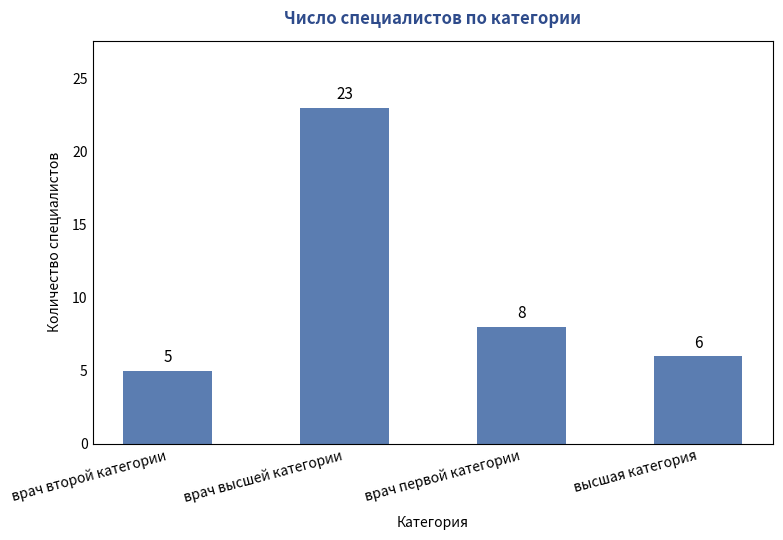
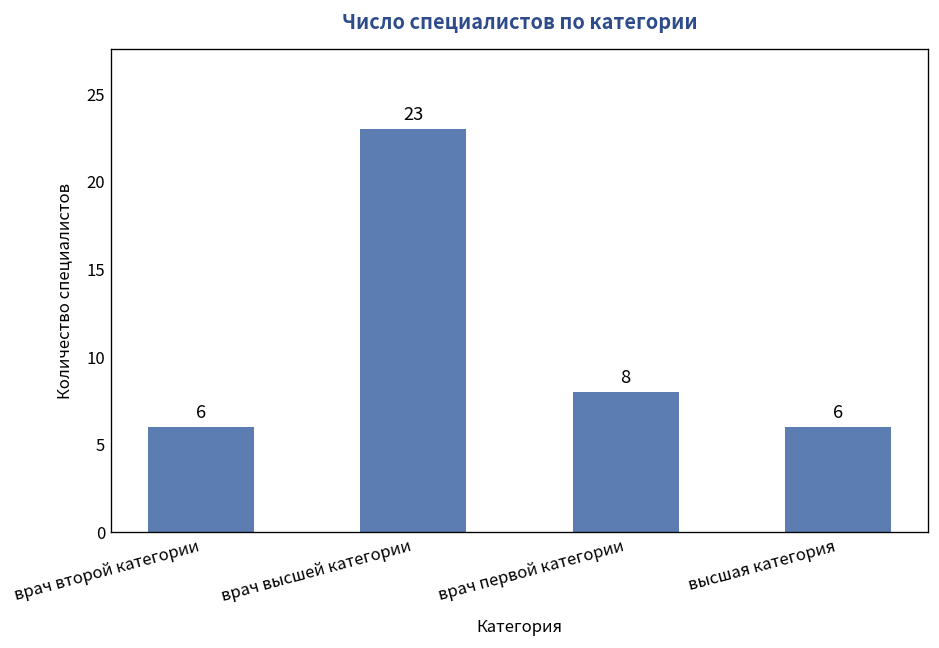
врач второй категории: 5 -> 6
